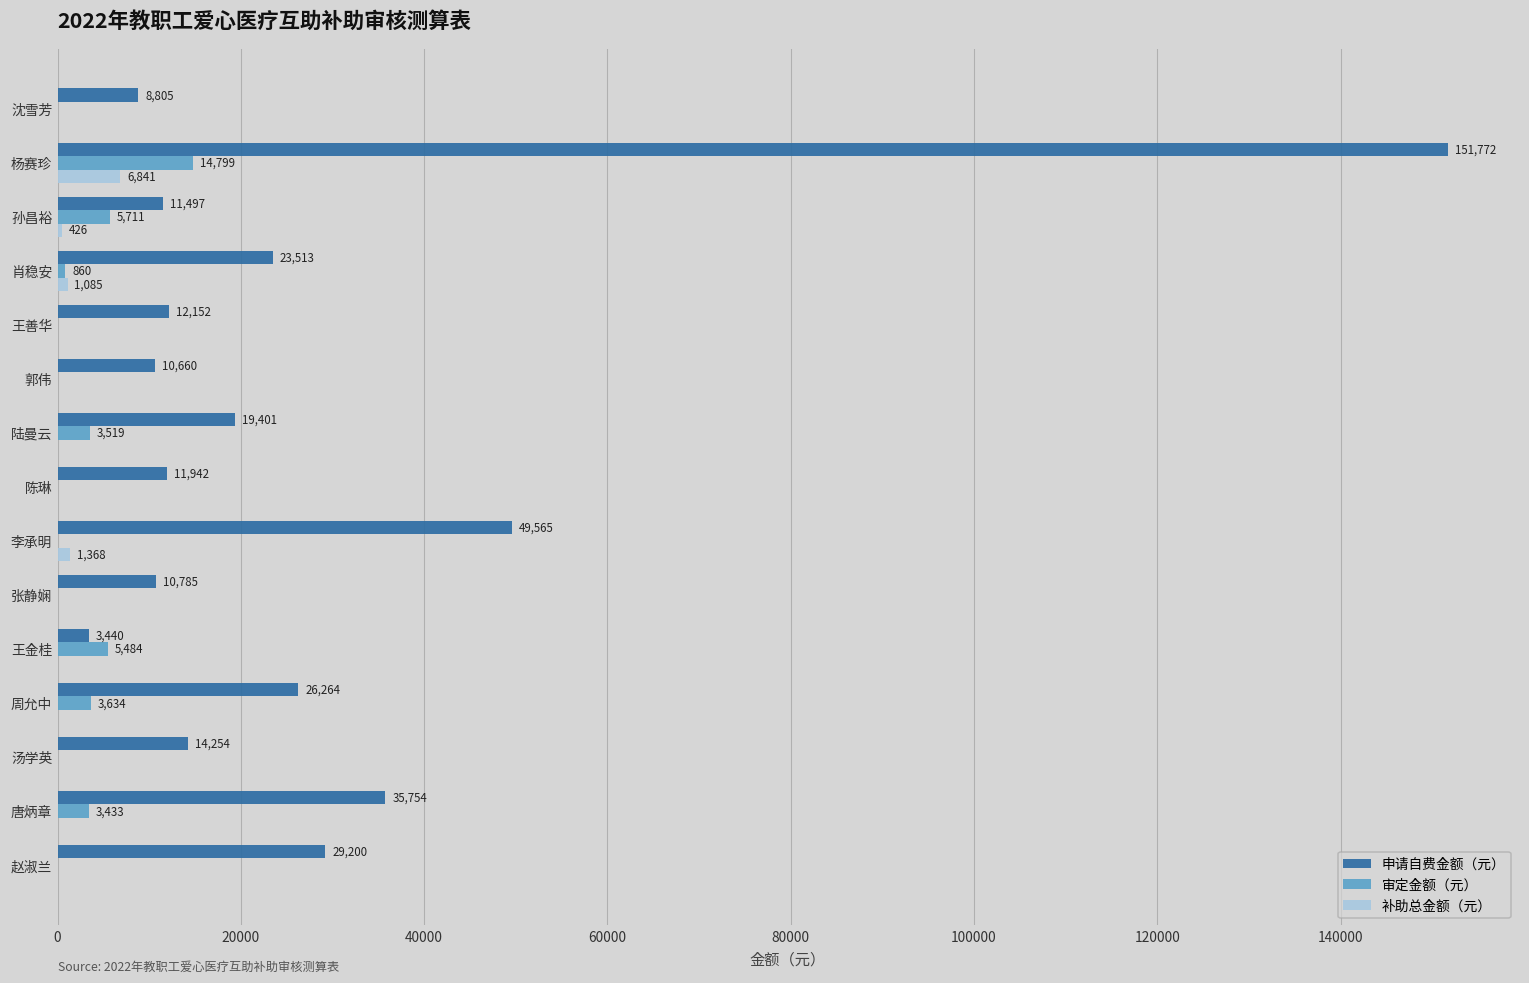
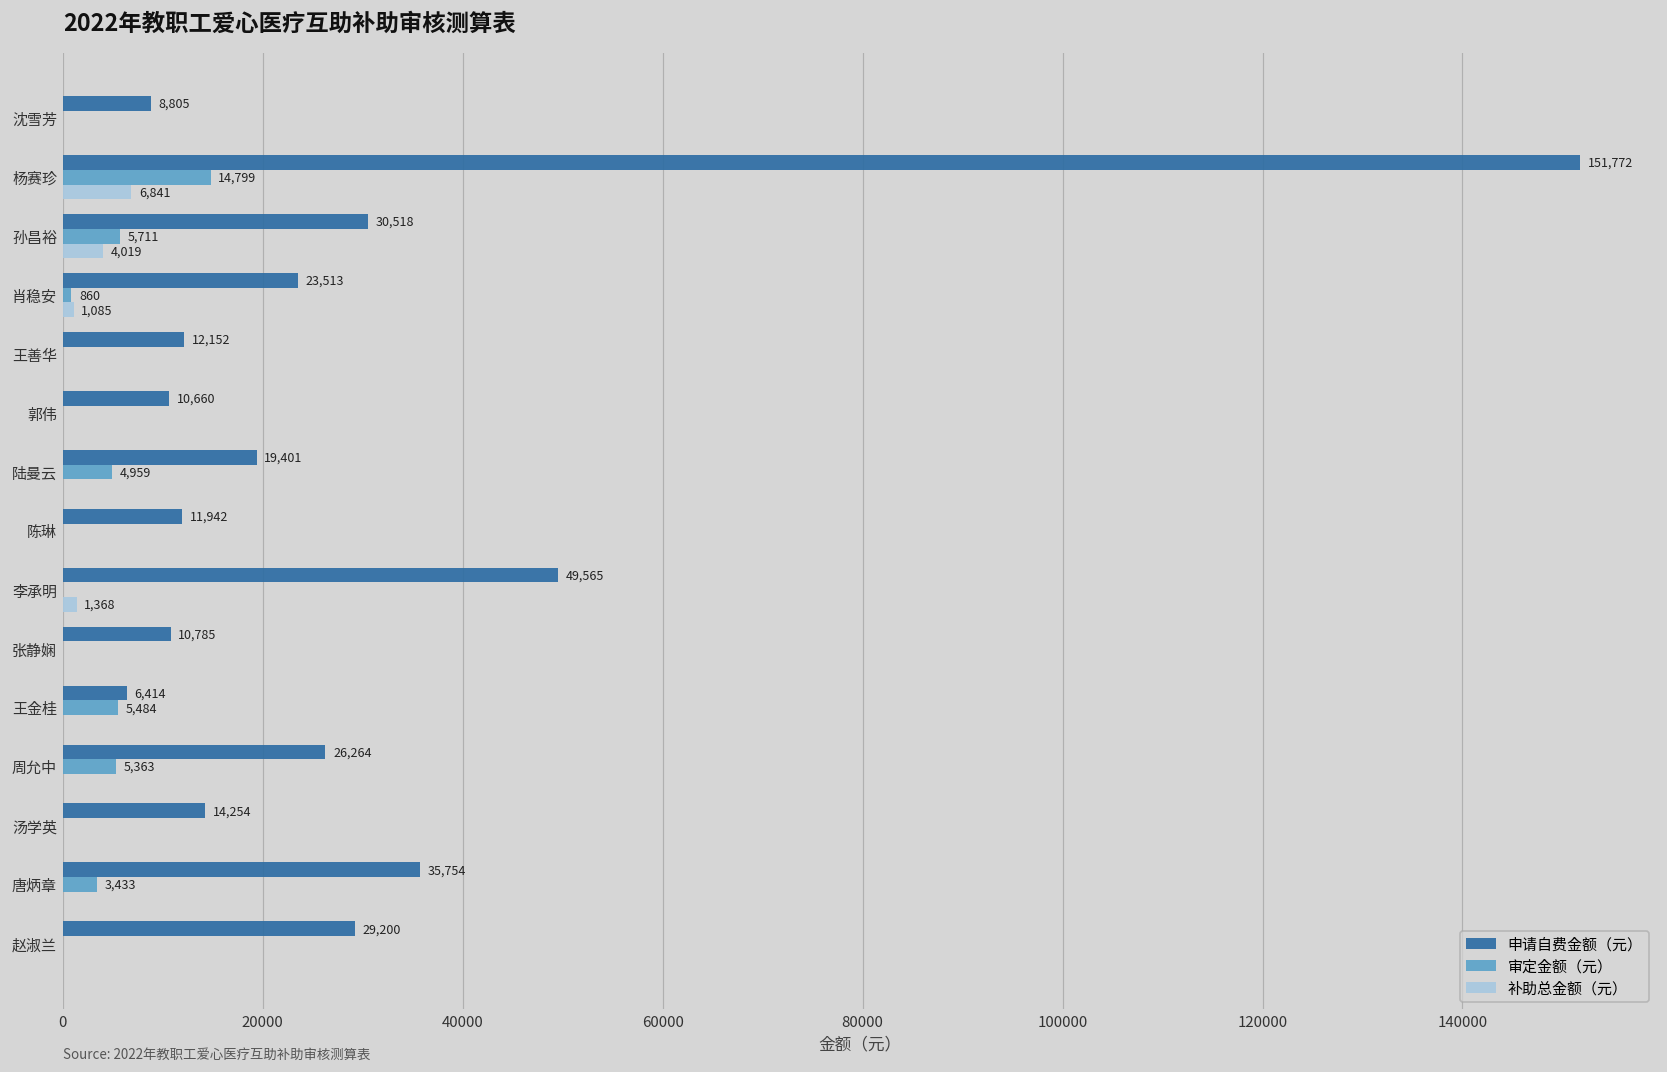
申请自费金额（元）, 孙昌裕: 11,497 -> 30,518
补助总金额（元）, 孙昌裕: 426 -> 4,019
审定金额（元）, 陆曼云: 3,519 -> 4,959
申请自费金额（元）, 王金桂: 3,440 -> 6,414
审定金额（元）, 周允中: 3,634 -> 5,363
